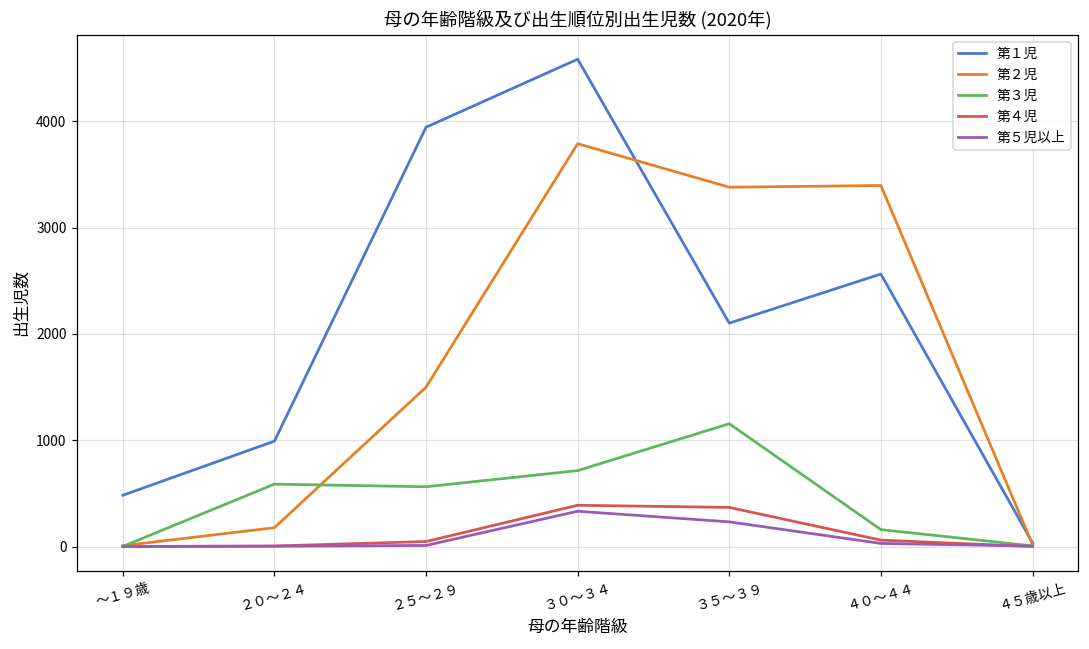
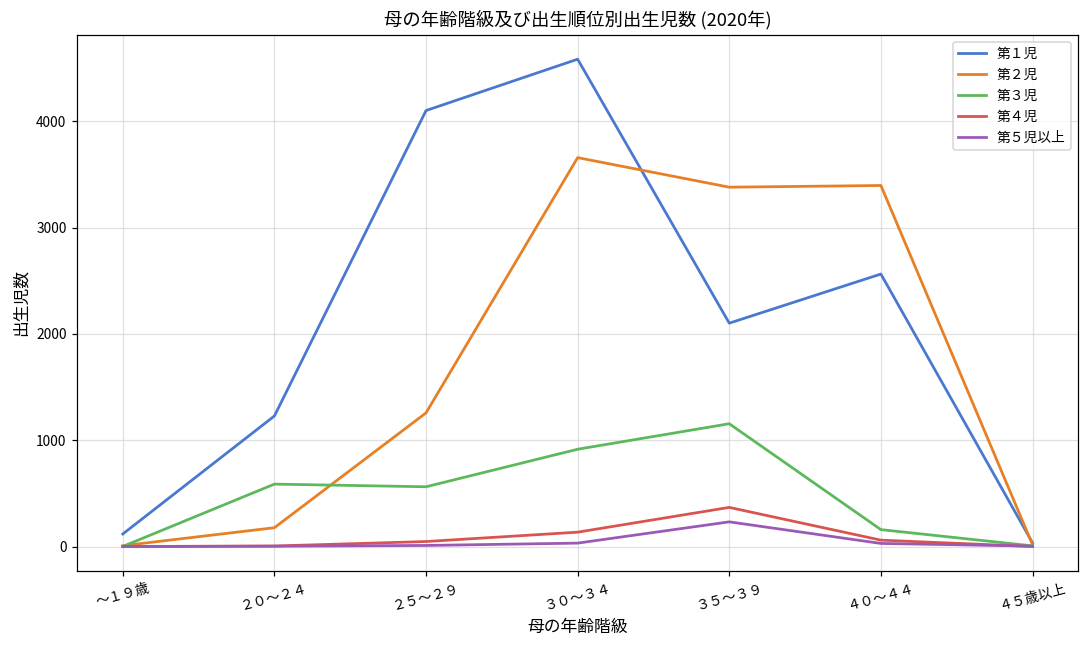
第１児, ～１９歳: 500 -> 100
第１児, ２０～２４: 1000 -> 1200
第１児, ２５～２９: 3900 -> 4100
第２児, ２５～２９: 1500 -> 1300
第２児, ３０～３４: 3800 -> 3700
第３児, ３０～３４: 700 -> 900
第４児, ３０～３４: 400 -> 100
第５児以上, ３０～３４: 300 -> 0
